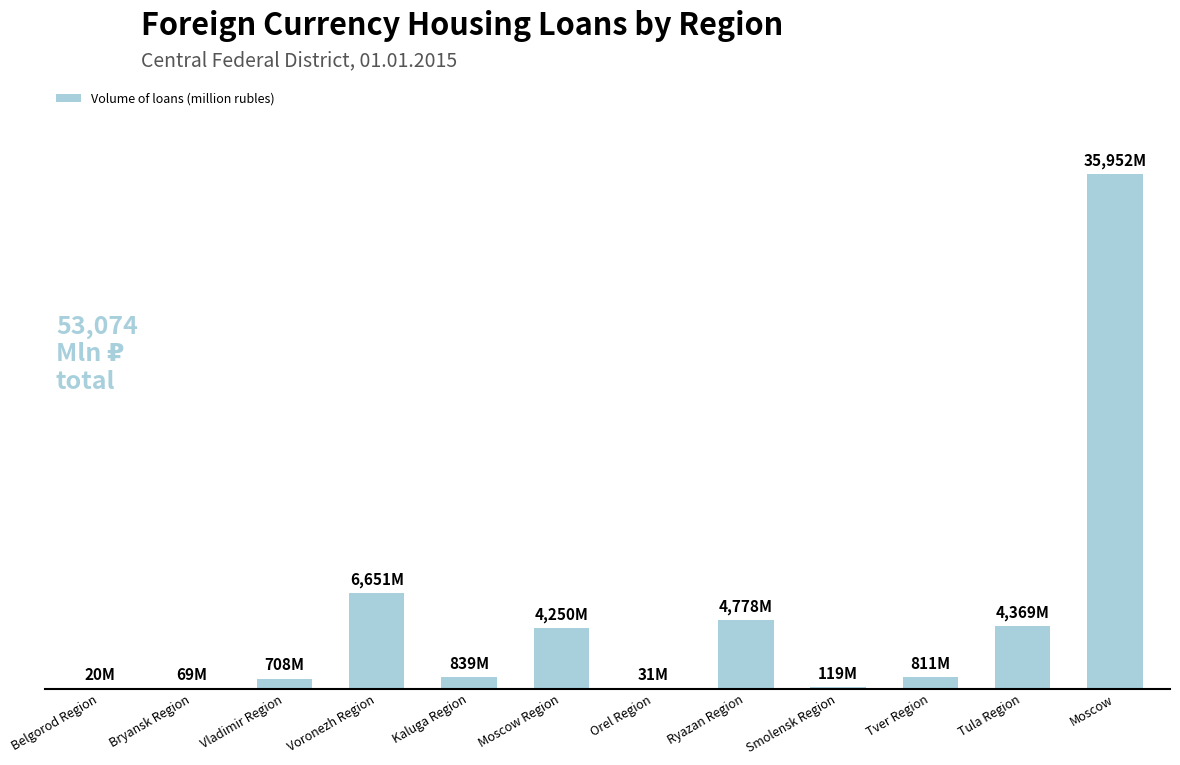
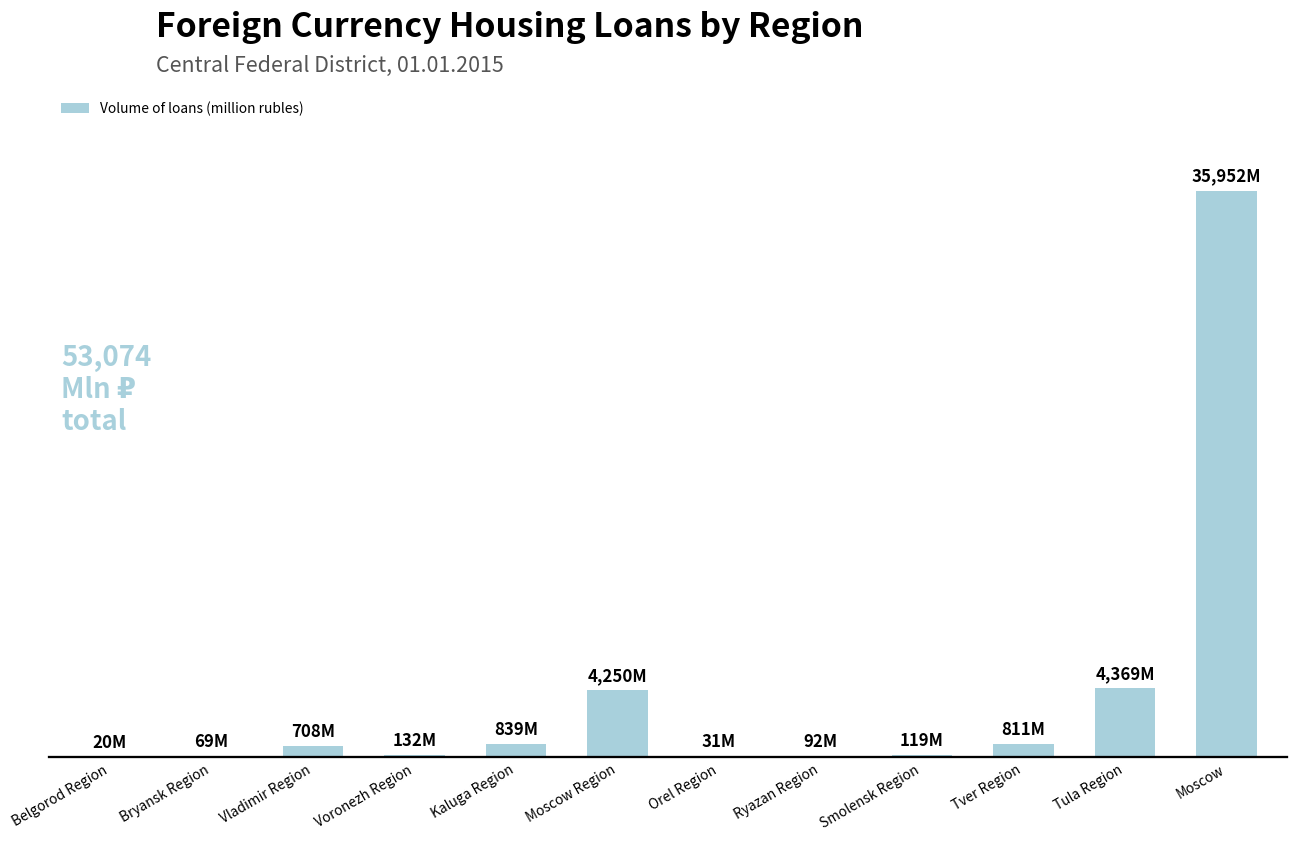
Voronezh Region: 6,651M -> 132M
Ryazan Region: 4,778M -> 92M
